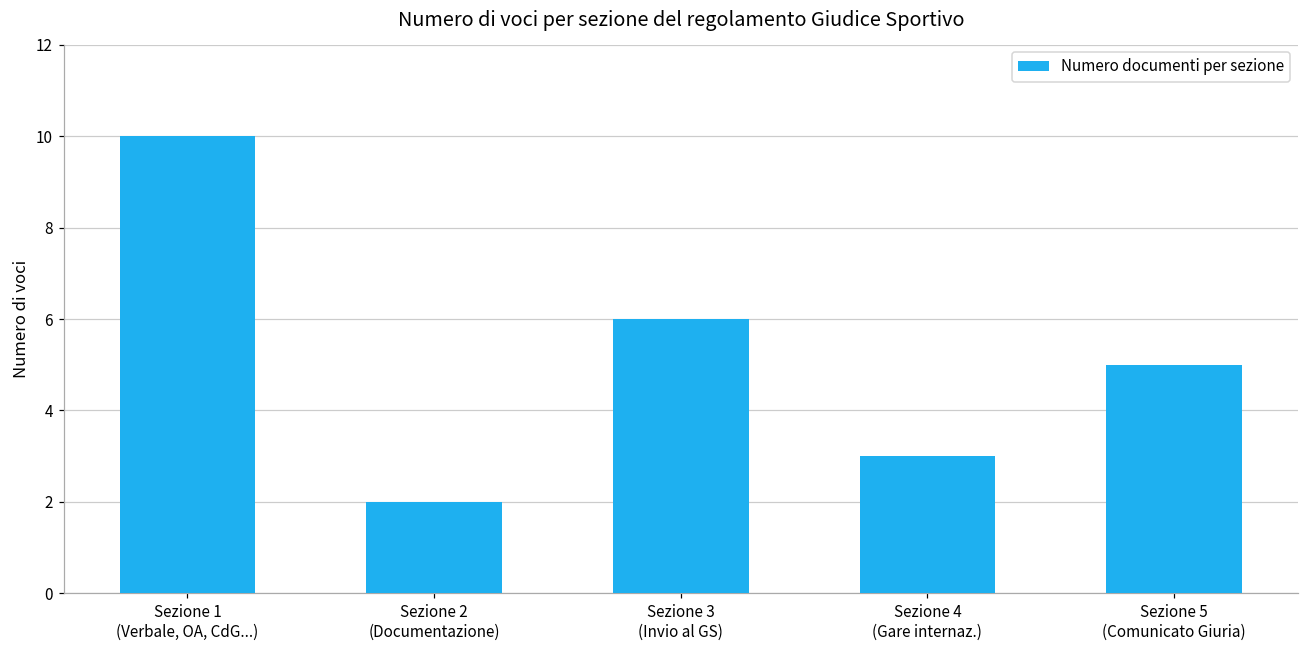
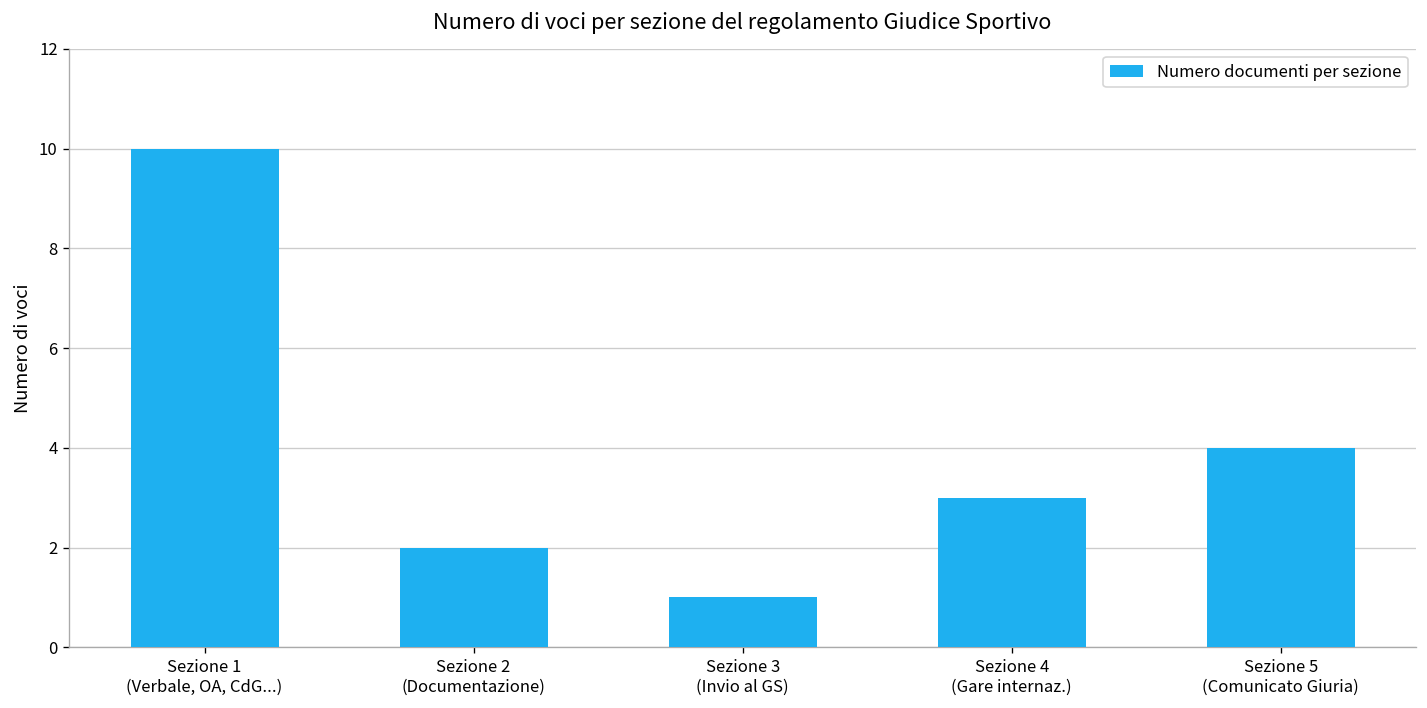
Sezione 3 (Invio al GS): 6 -> 1
Sezione 5 (Comunicato Giuria): 5 -> 4
